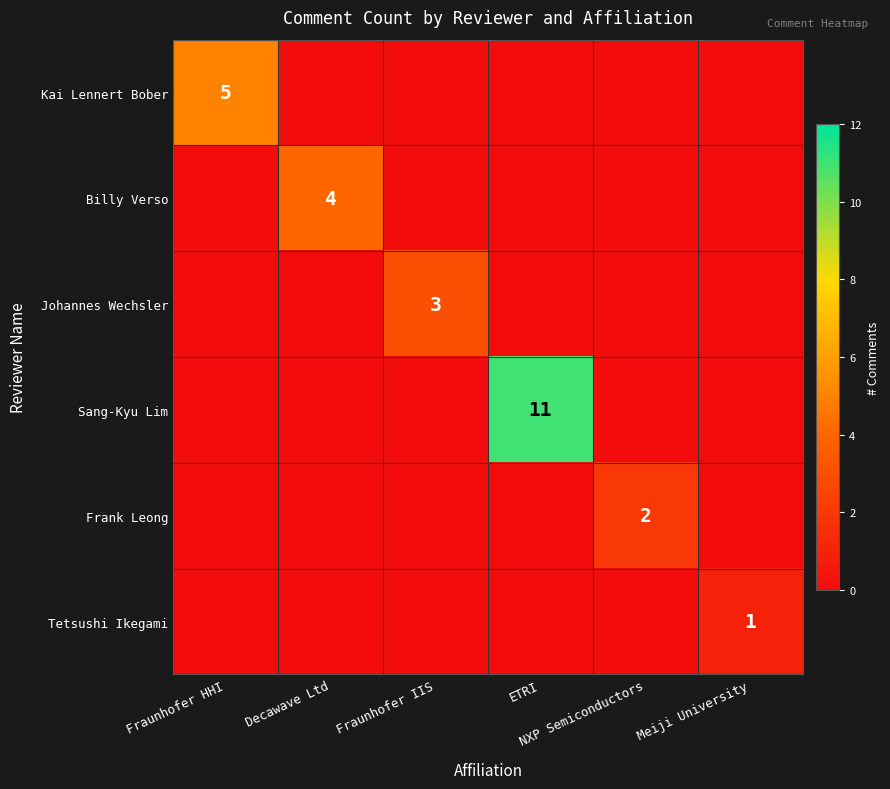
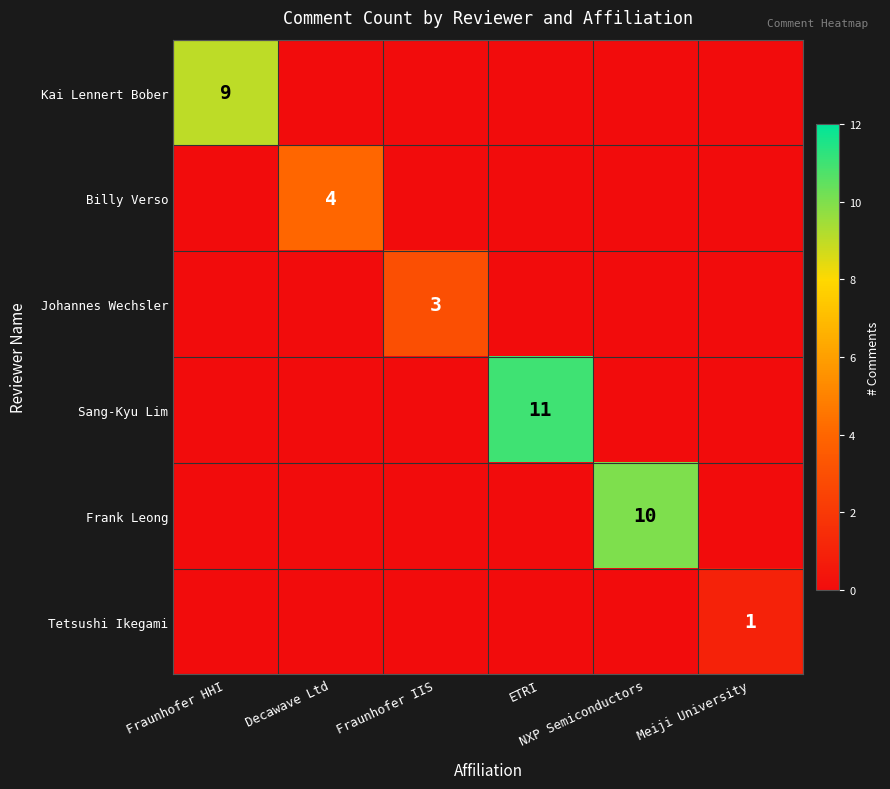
Kai Lennert Bober, Fraunhofer HHI: 5 -> 9
Frank Leong, NXP Semiconductors: 2 -> 10
